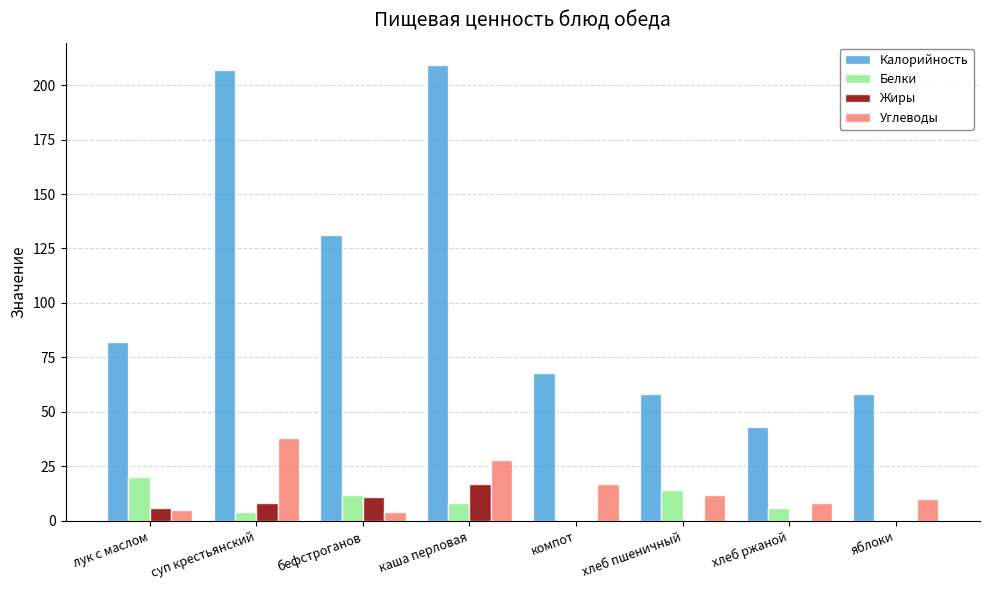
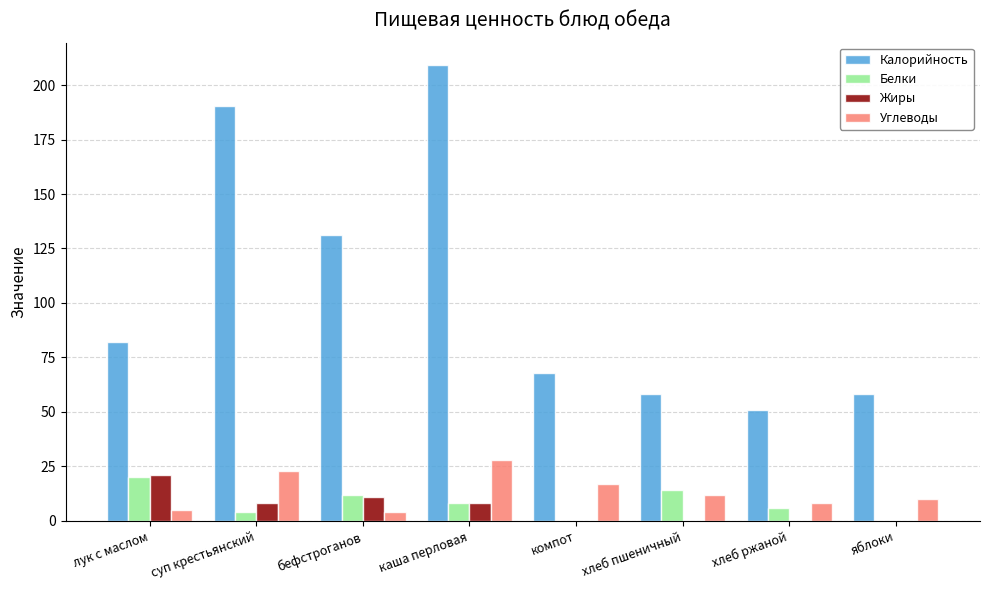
Жиры, лук с маслом: 6 -> 21
Калорийность, суп крестьянский: 207 -> 190
Углеводы, суп крестьянский: 38 -> 23
Жиры, каша перловая: 17 -> 8
Калорийность, хлеб ржаной: 43 -> 51
